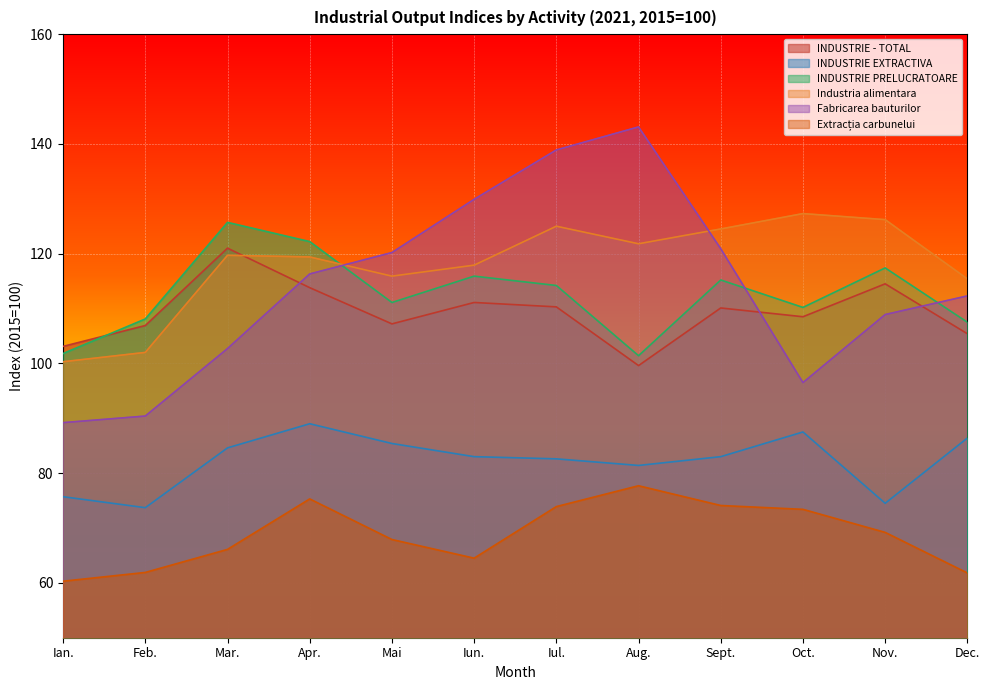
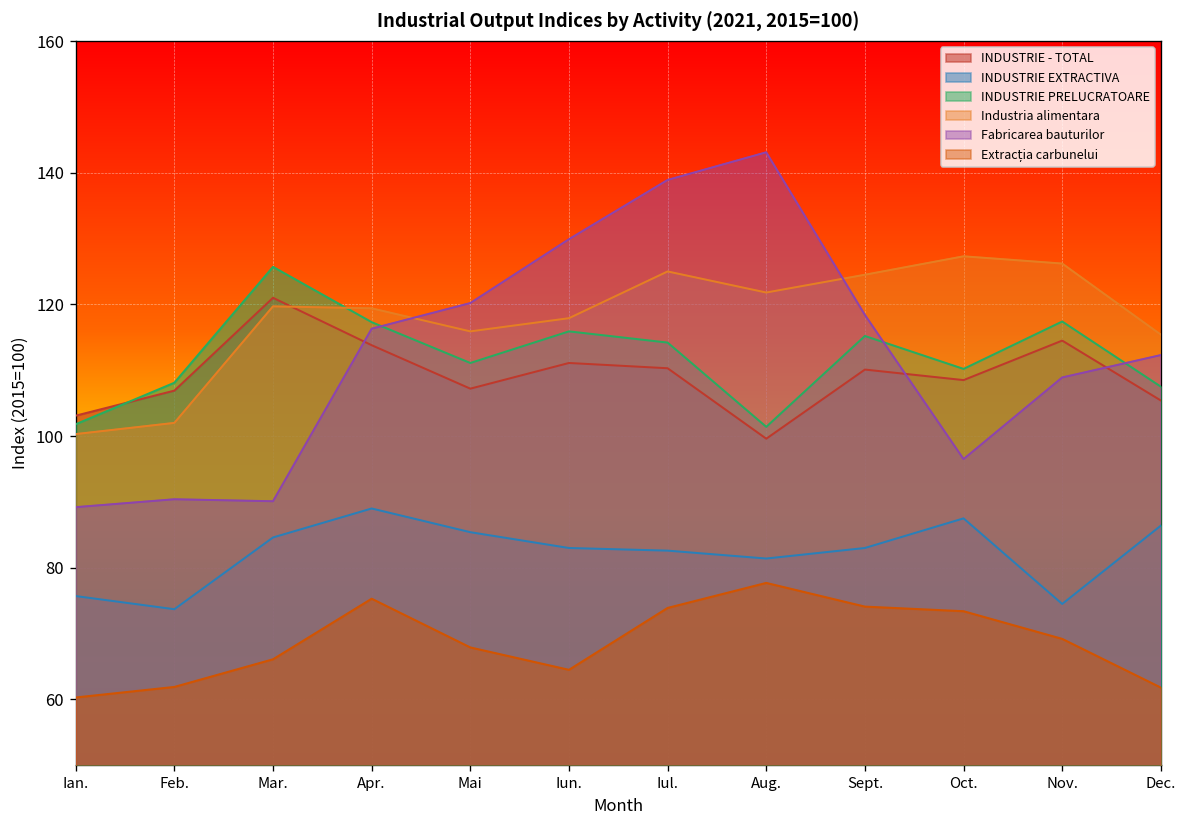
Fabricarea bauturilor, Mar.: 103 -> 90
INDUSTRIE PRELUCRATOARE, Apr.: 122 -> 117
Fabricarea bauturilor, Sept.: 121 -> 118
